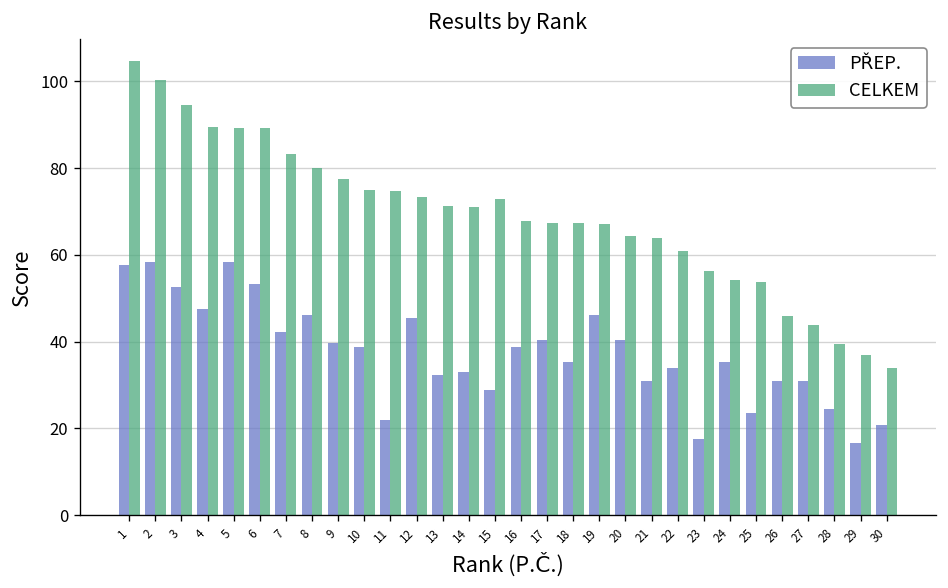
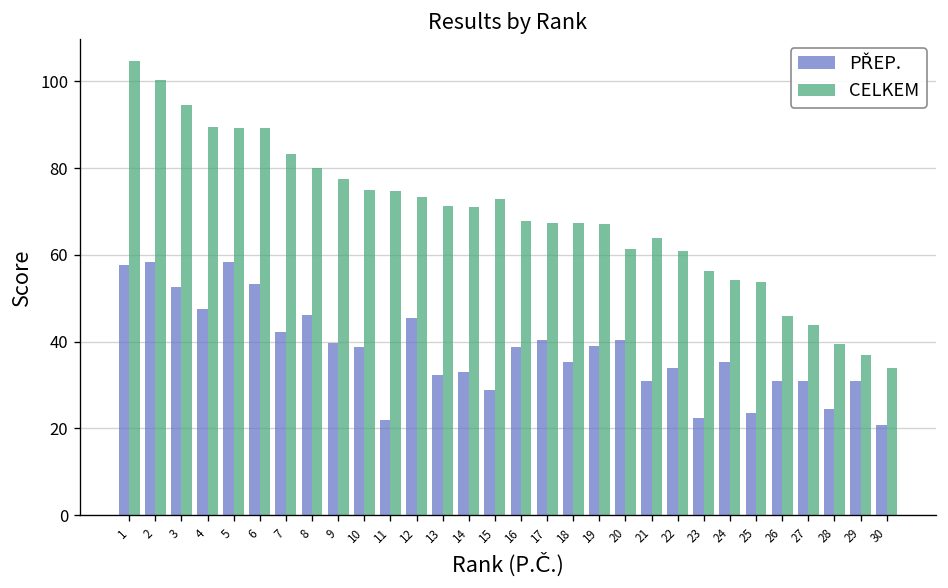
PŘEP., 19: 46 -> 39
CELKEM, 20: 64 -> 61
PŘEP., 23: 18 -> 22
PŘEP., 29: 17 -> 31
